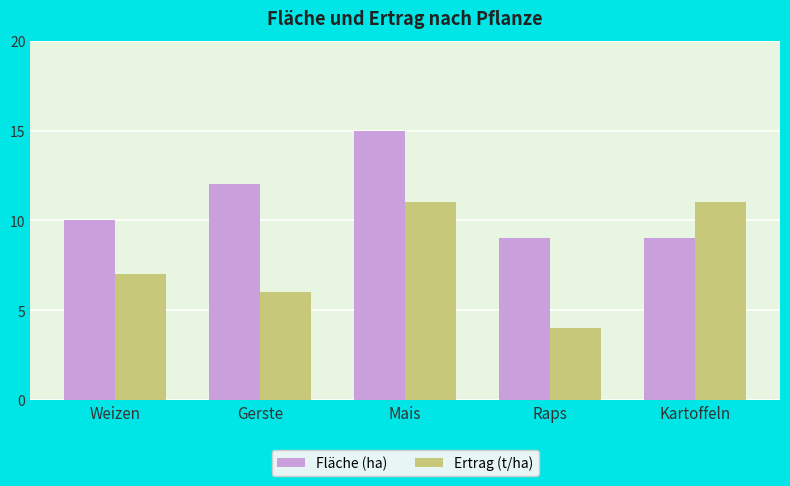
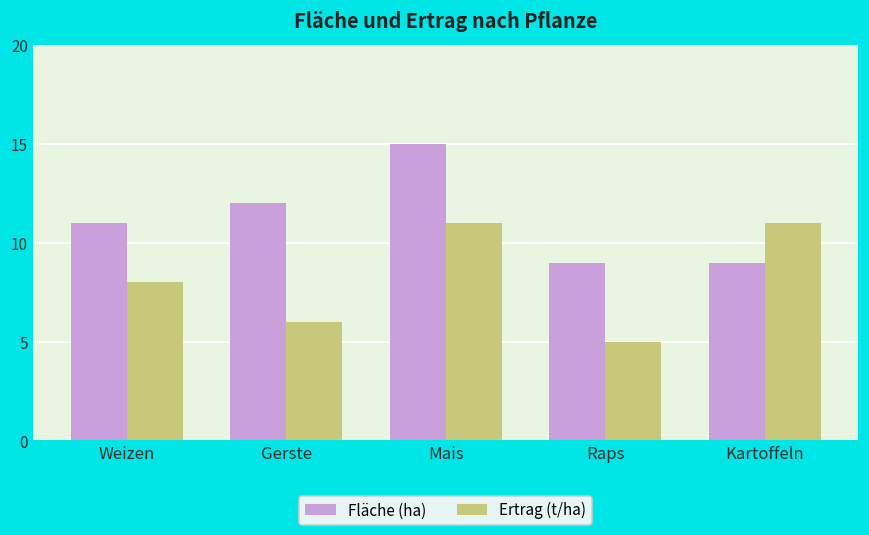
Fläche (ha), Weizen: 10 -> 11
Ertrag (t/ha), Weizen: 7 -> 8
Ertrag (t/ha), Raps: 4 -> 5
